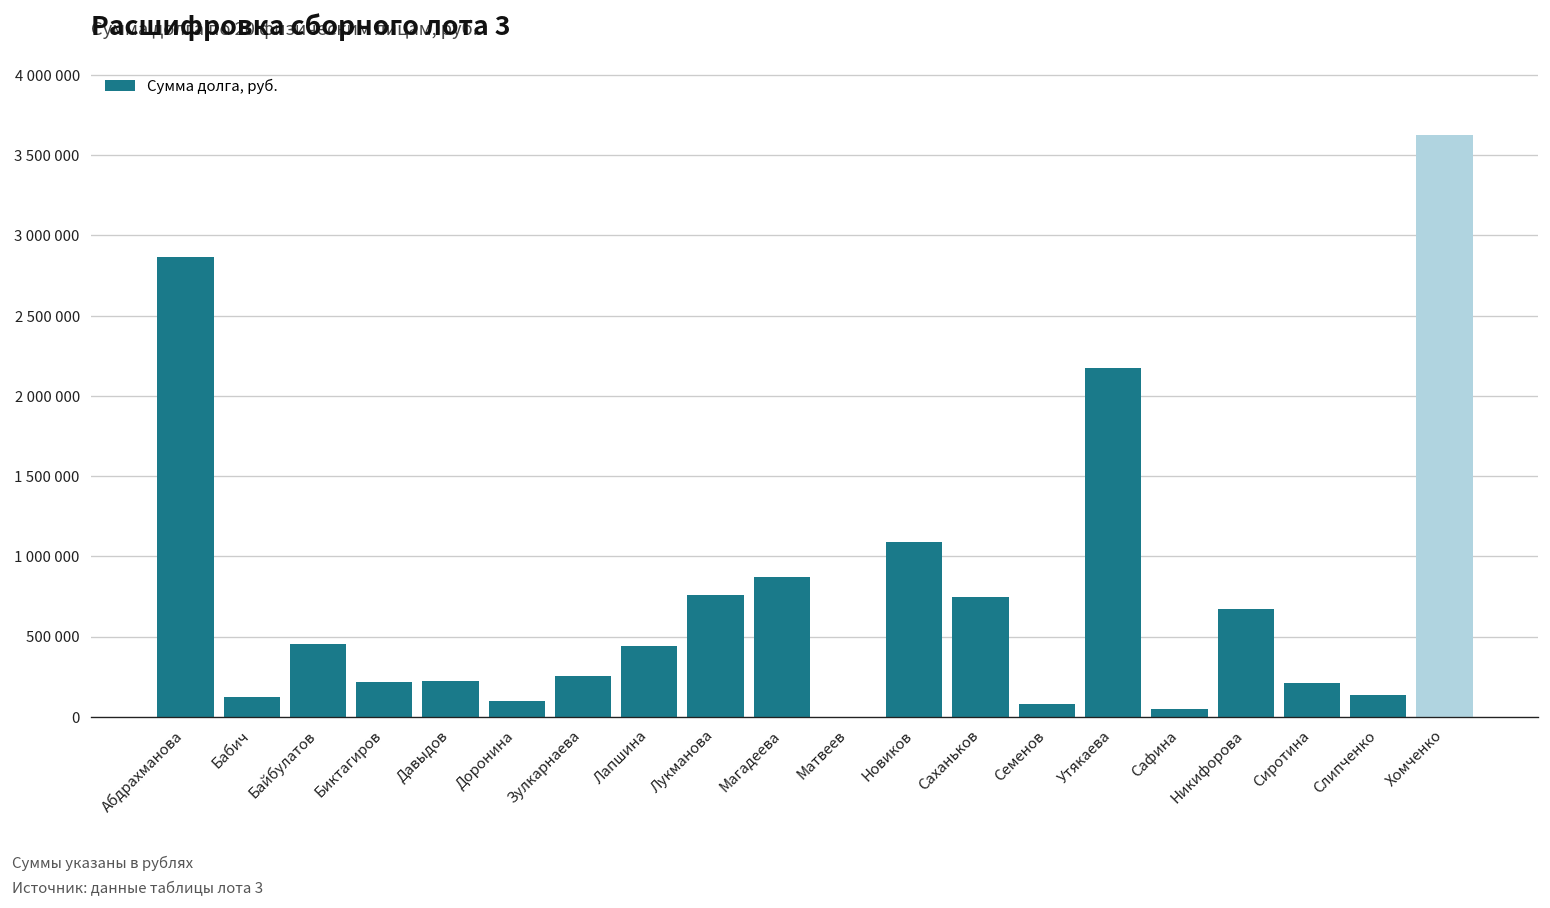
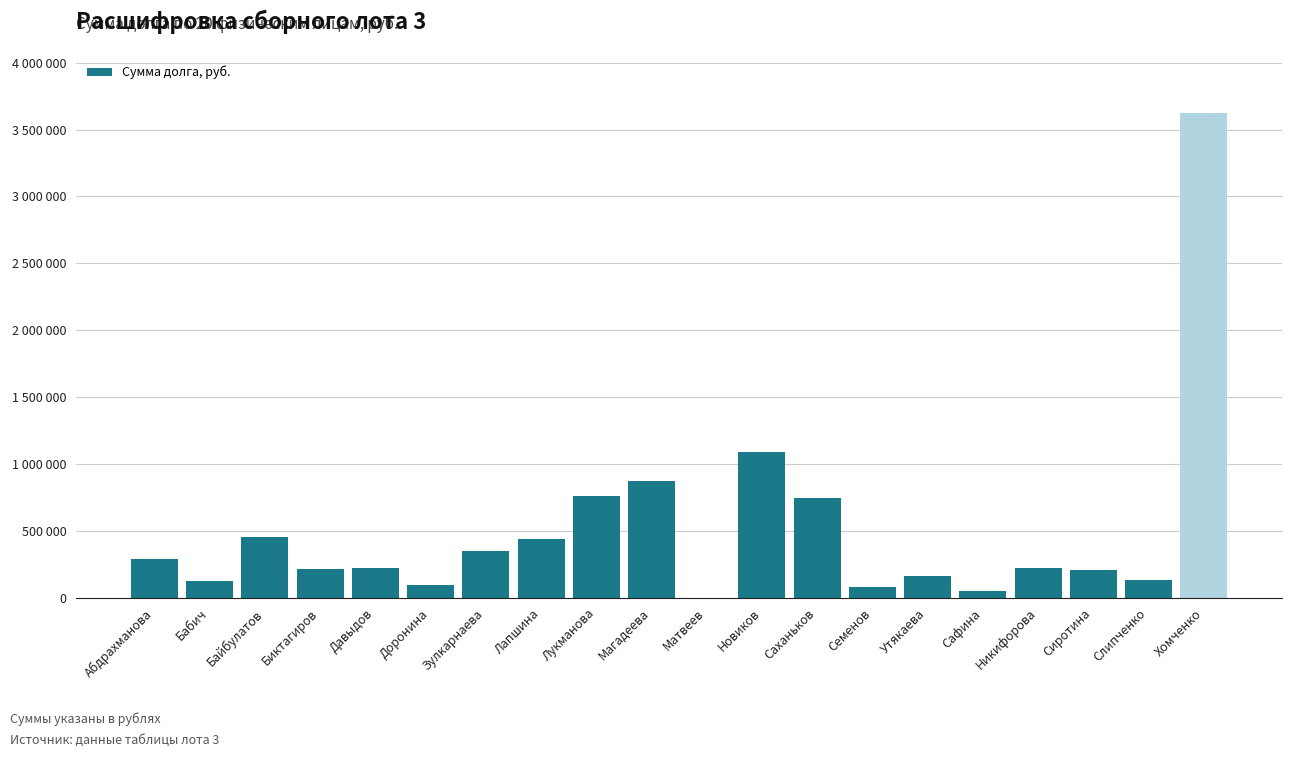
Абдрахманова: 2860000 -> 290000
Зулкарнаева: 250000 -> 350000
Утякаева: 2180000 -> 160000
Никифорова: 670000 -> 220000
